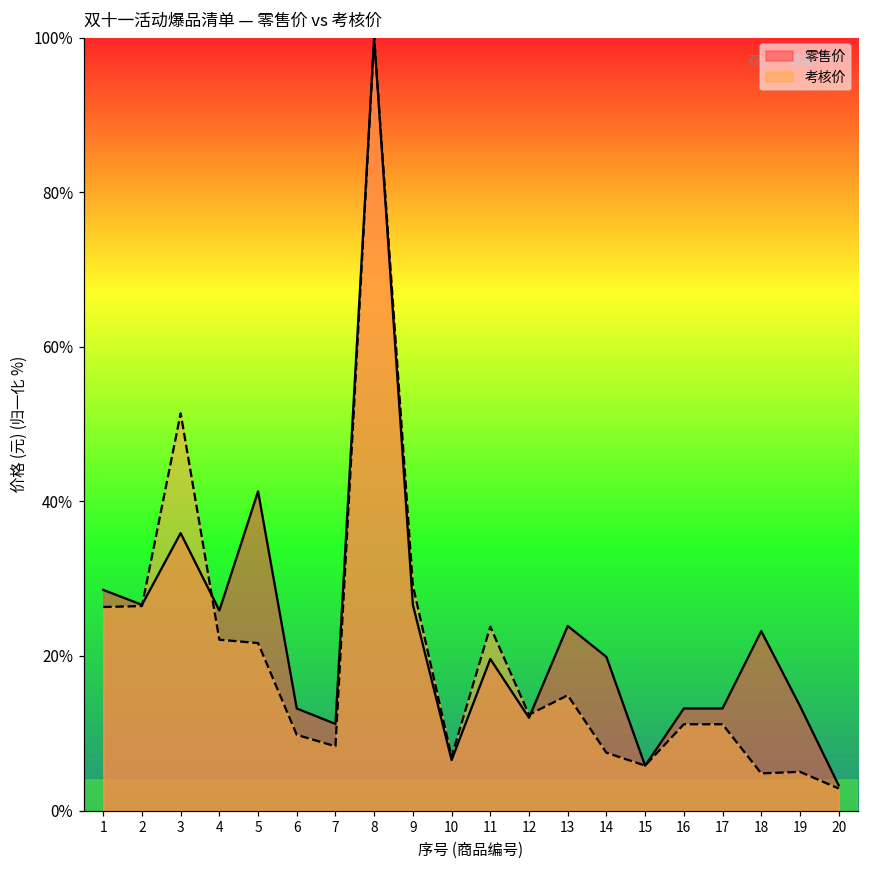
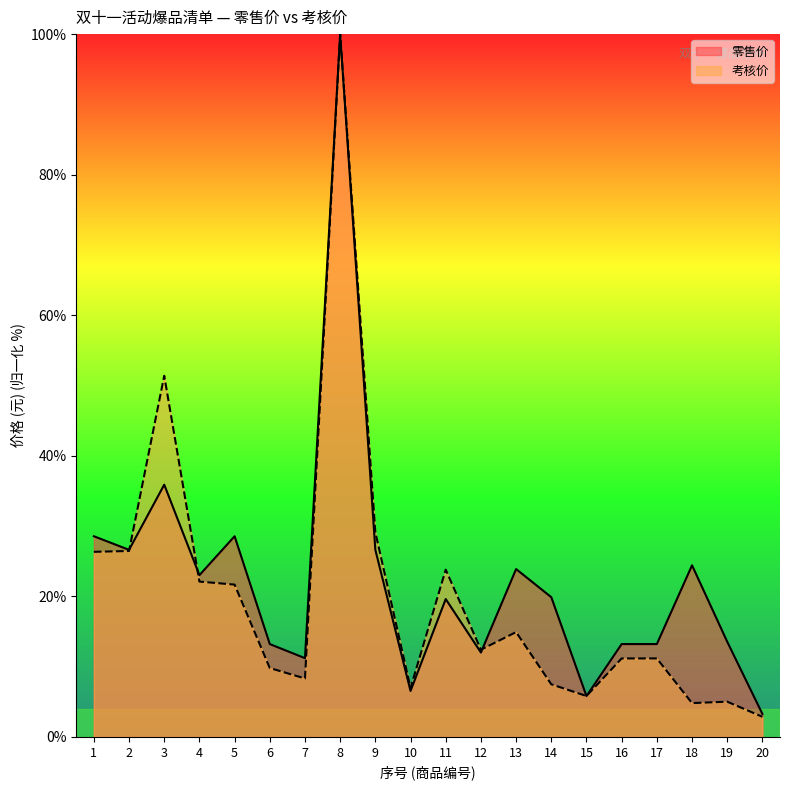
零售价, 4: 26% -> 23%
零售价, 5: 41% -> 29%
零售价, 18: 23% -> 24%
